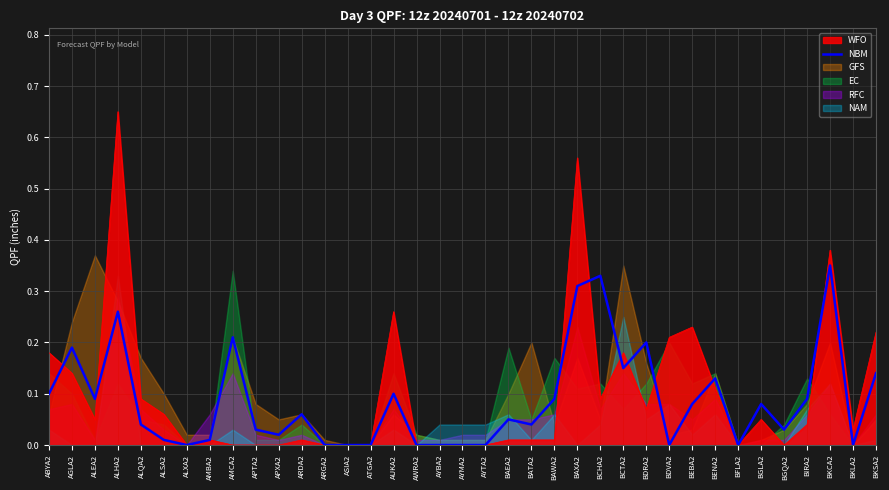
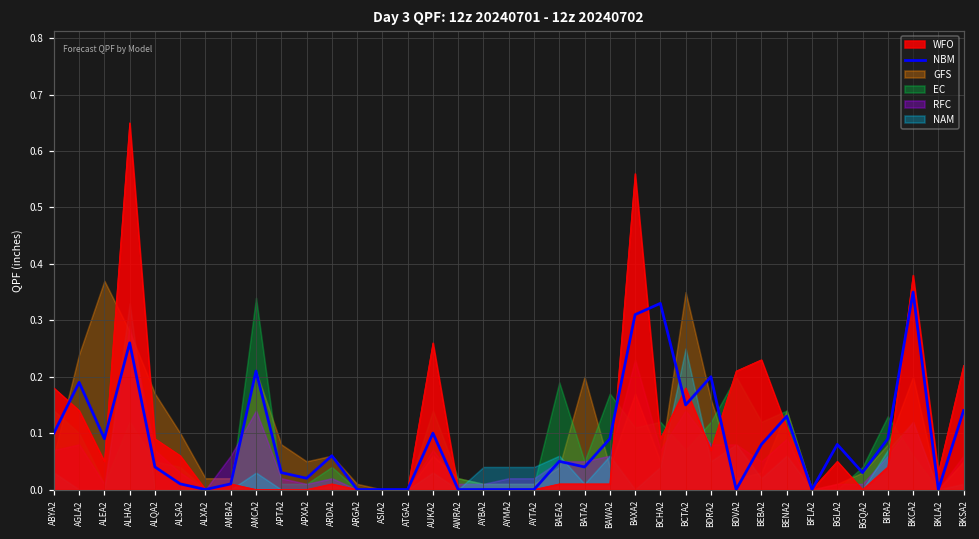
GFS, BAEA2: 0.10 -> 0.04
